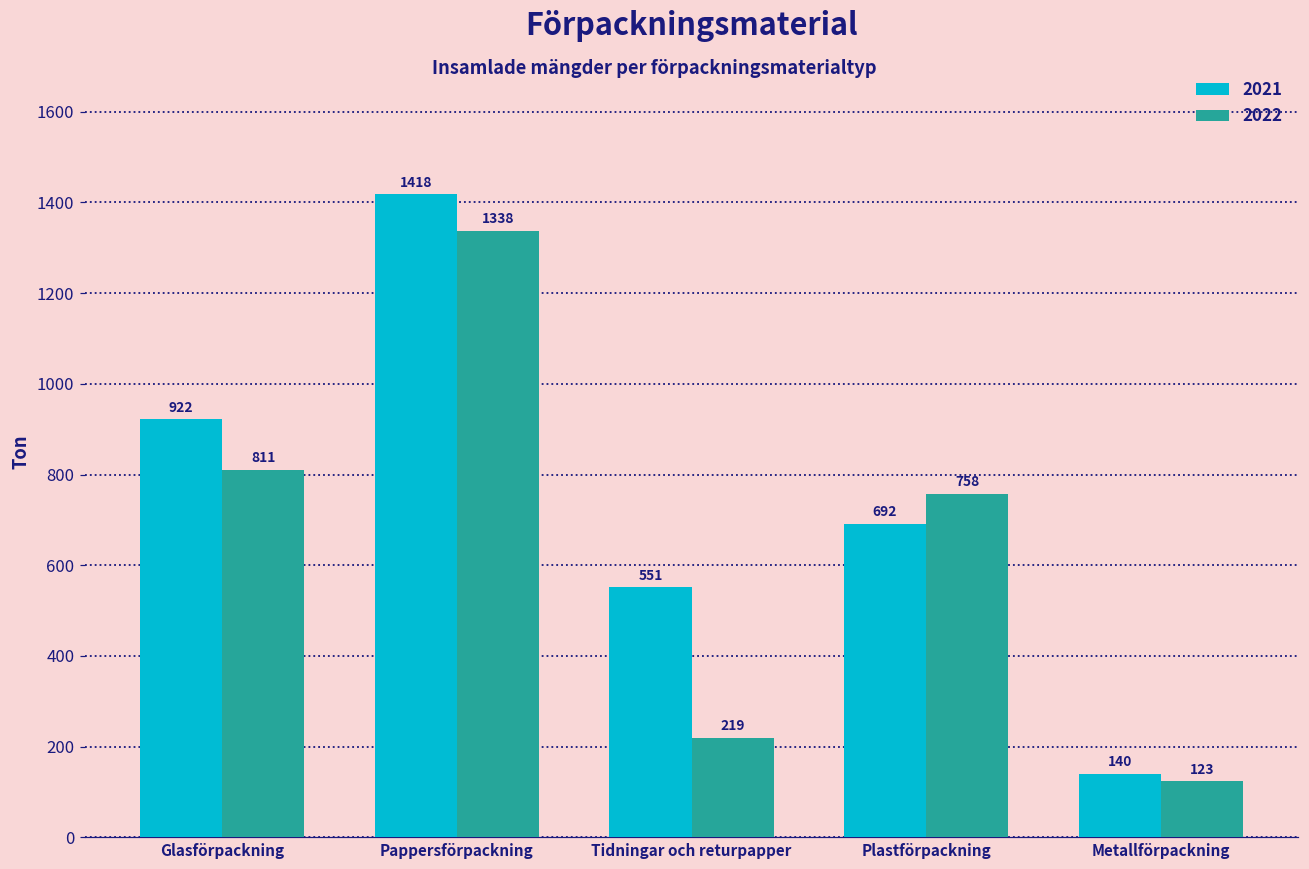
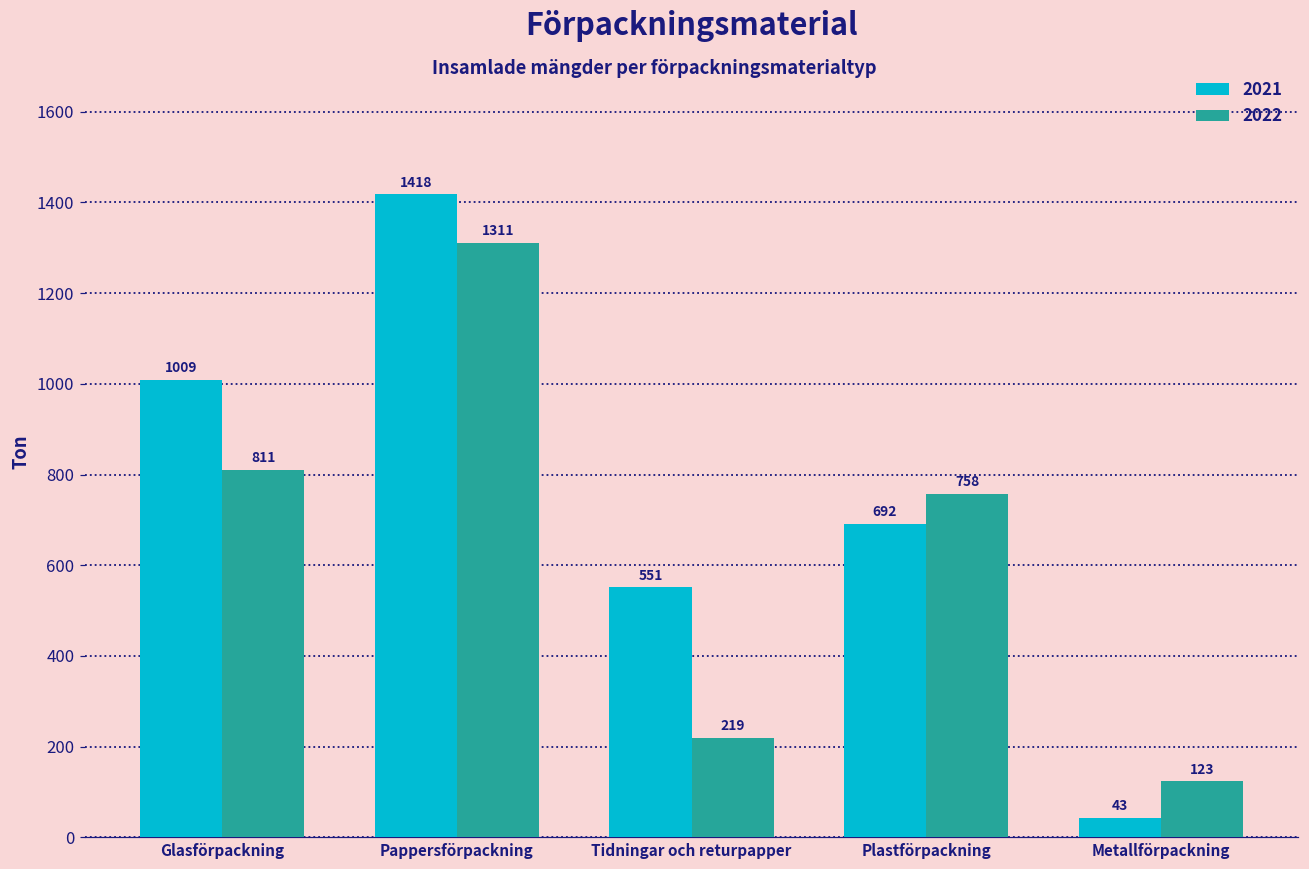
2021, Glasförpackning: 922 -> 1009
2022, Pappersförpackning: 1338 -> 1311
2021, Metallförpackning: 140 -> 43
